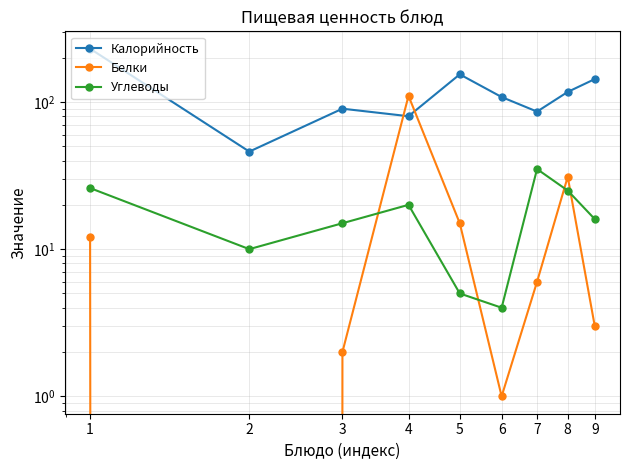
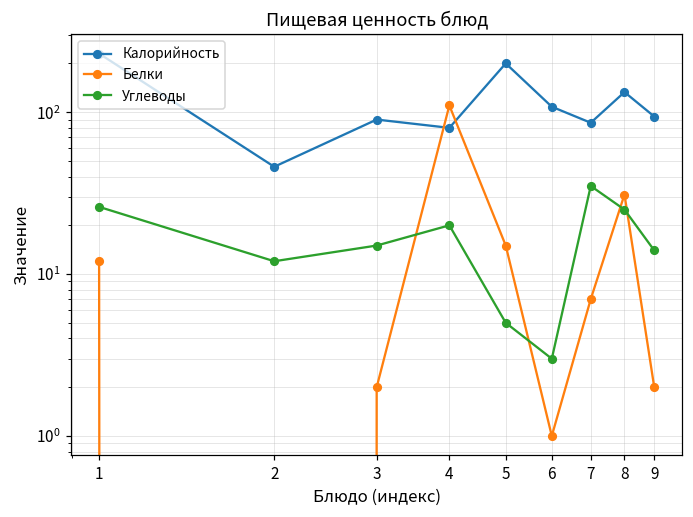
Углеводы, 2: 10 -> 12
Калорийность, 5: 150 -> 200
Углеводы, 6: 4 -> 3
Белки, 7: 6 -> 7
Калорийность, 8: 120 -> 130
Калорийность, 9: 140 -> 90
Белки, 9: 3 -> 2
Углеводы, 9: 16 -> 14
